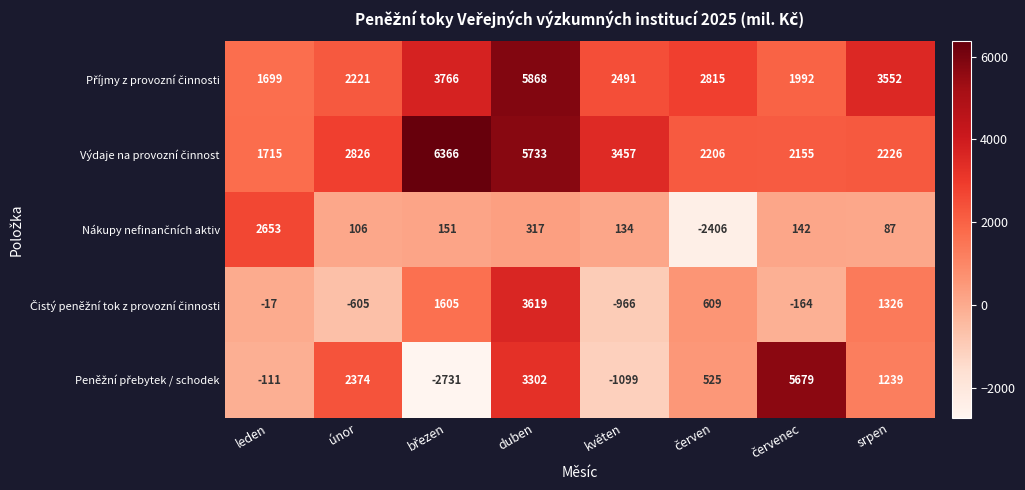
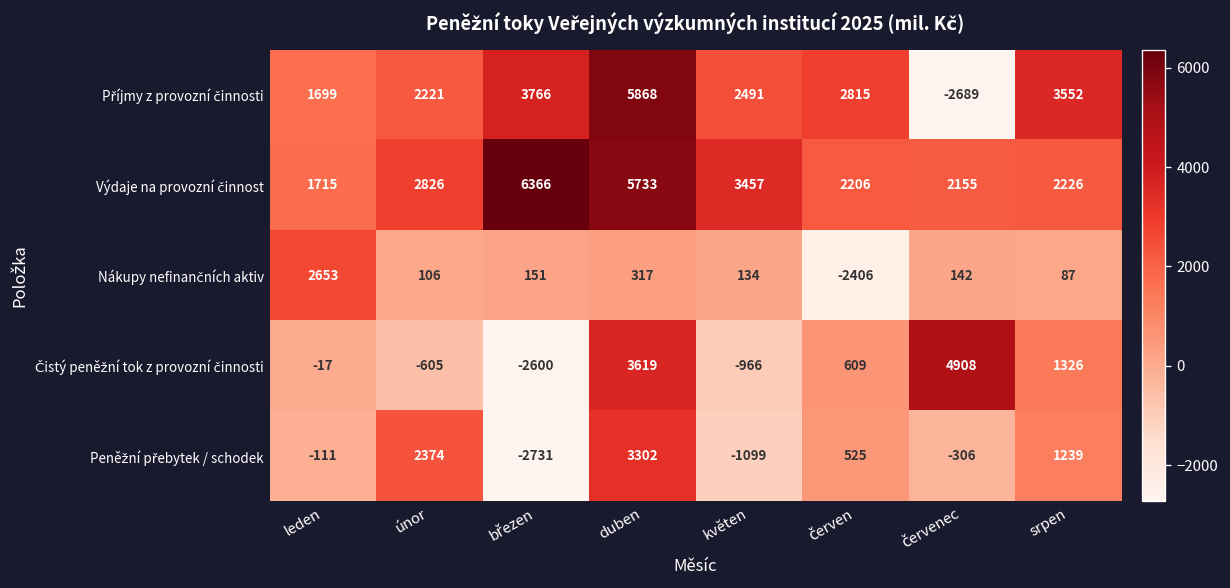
Příjmy z provozní činnosti, červenec: 1992 -> -2689
Čistý peněžní tok z provozní činnosti, březen: 1605 -> -2600
Čistý peněžní tok z provozní činnosti, červenec: -164 -> 4908
Peněžní přebytek / schodek, červenec: 5679 -> -306
